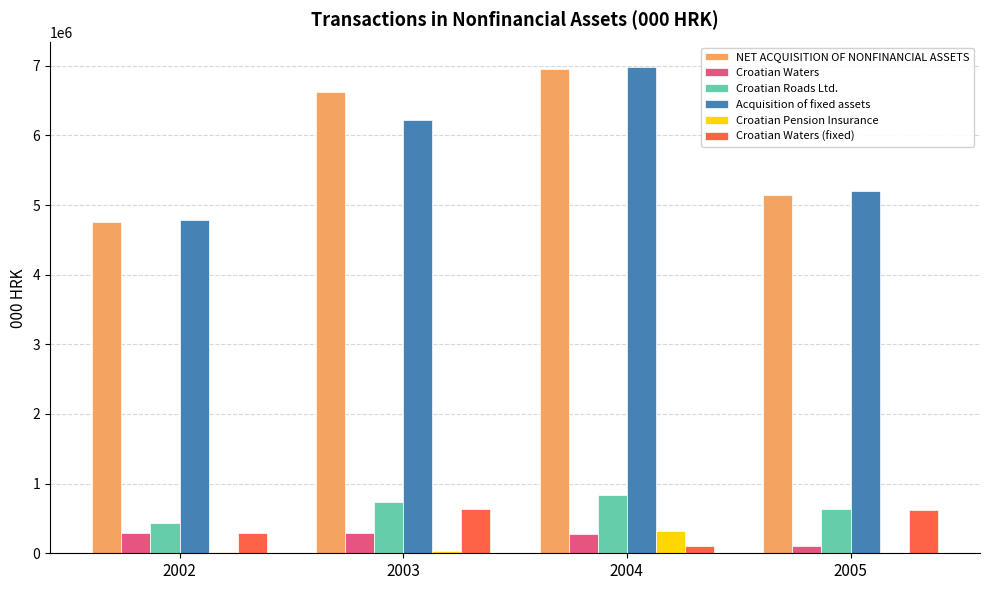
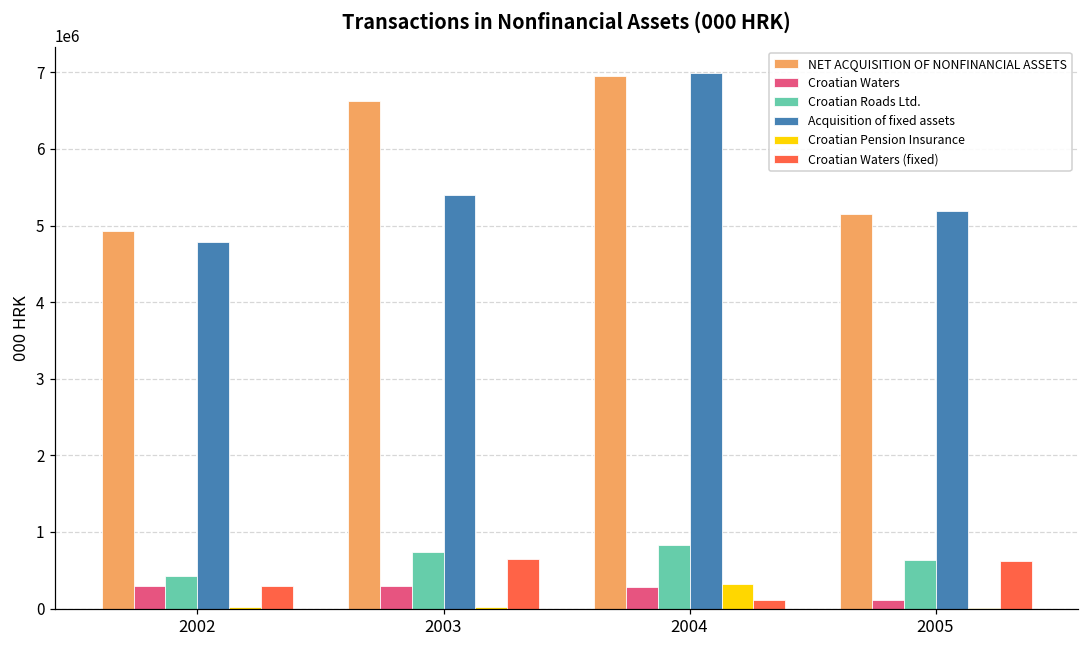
NET ACQUISITION OF NONFINANCIAL ASSETS, 2002: 4800000 -> 4900000
Acquisition of fixed assets, 2003: 6200000 -> 5400000
